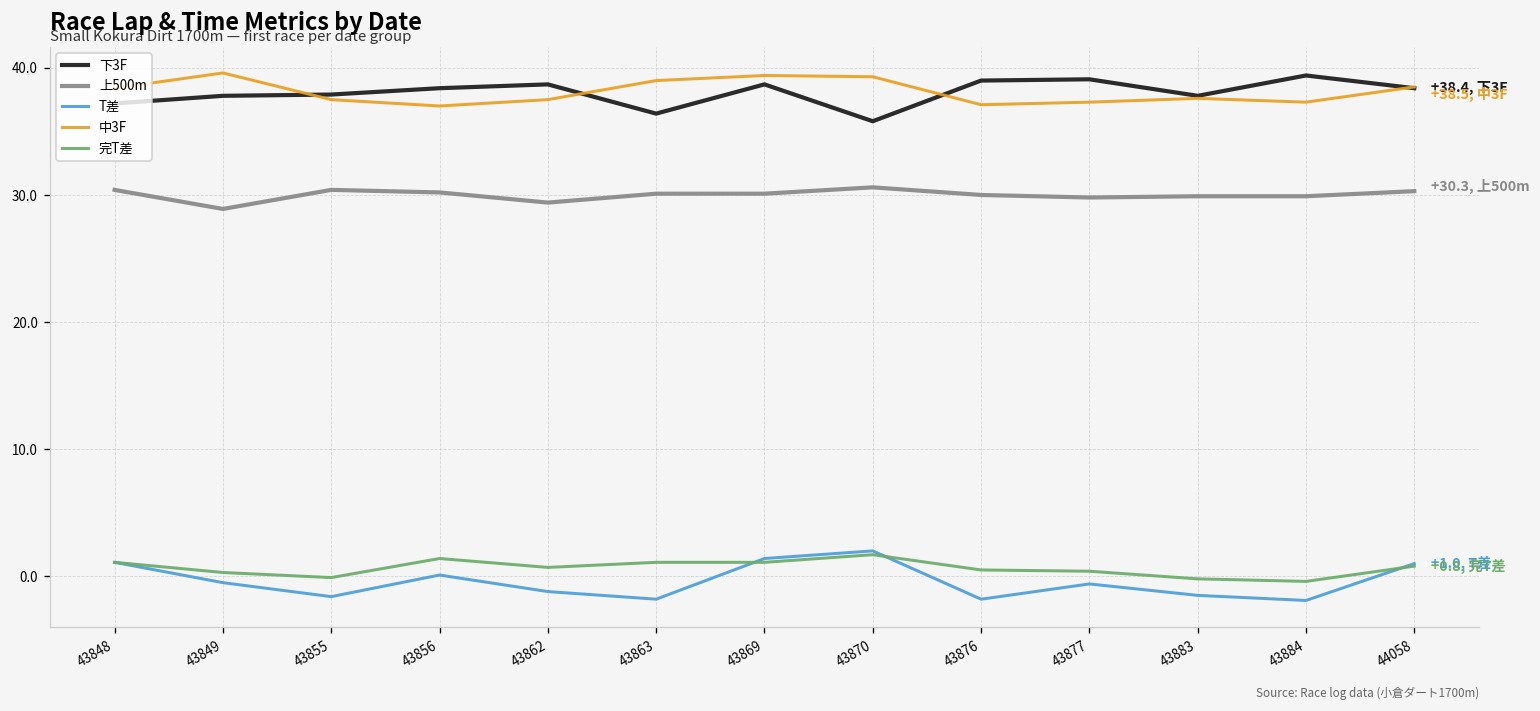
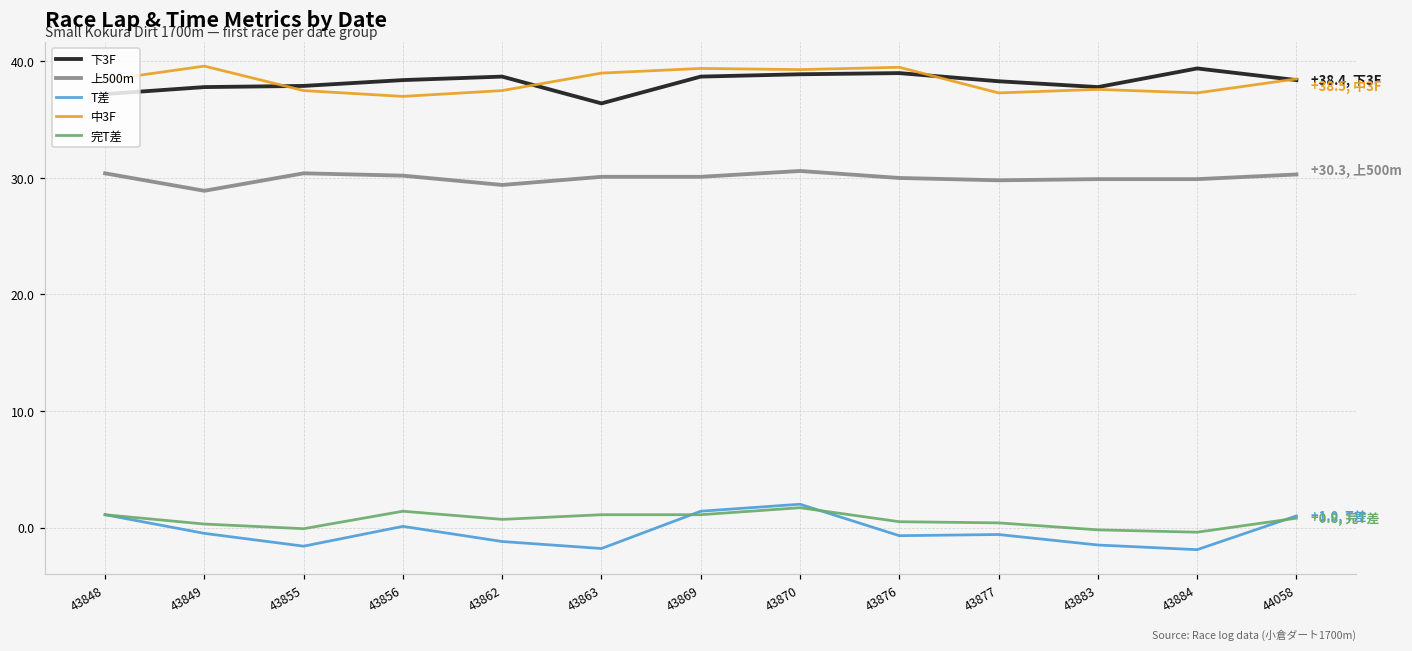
下3F, 43870: 35.8 -> 38.9
T差, 43876: -1.8 -> -0.7
中3F, 43876: 37.1 -> 39.5
下3F, 43877: 39.1 -> 38.3
